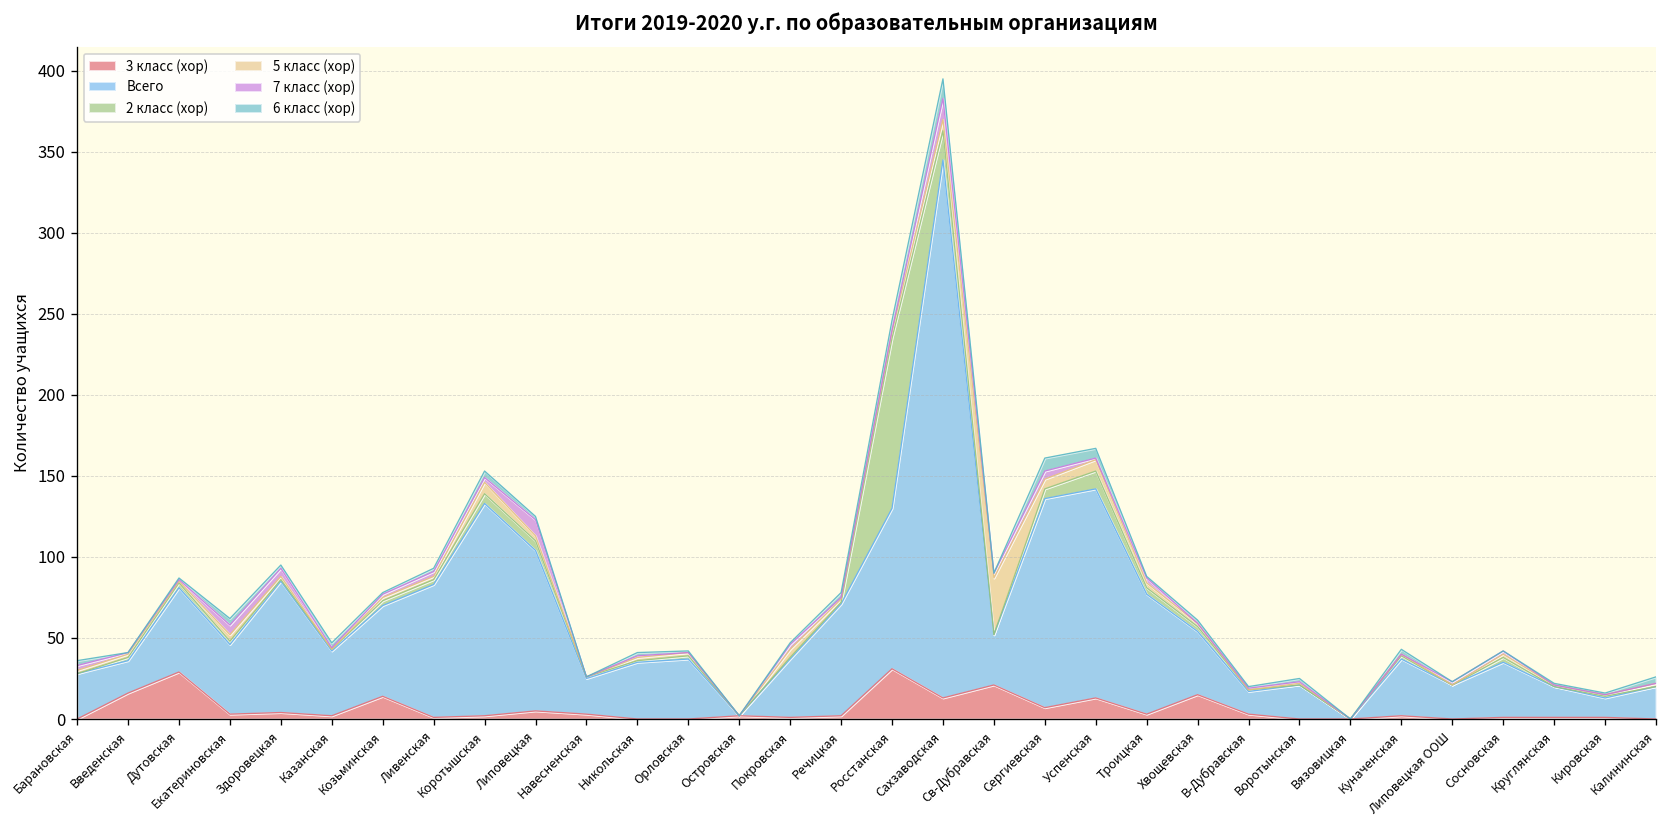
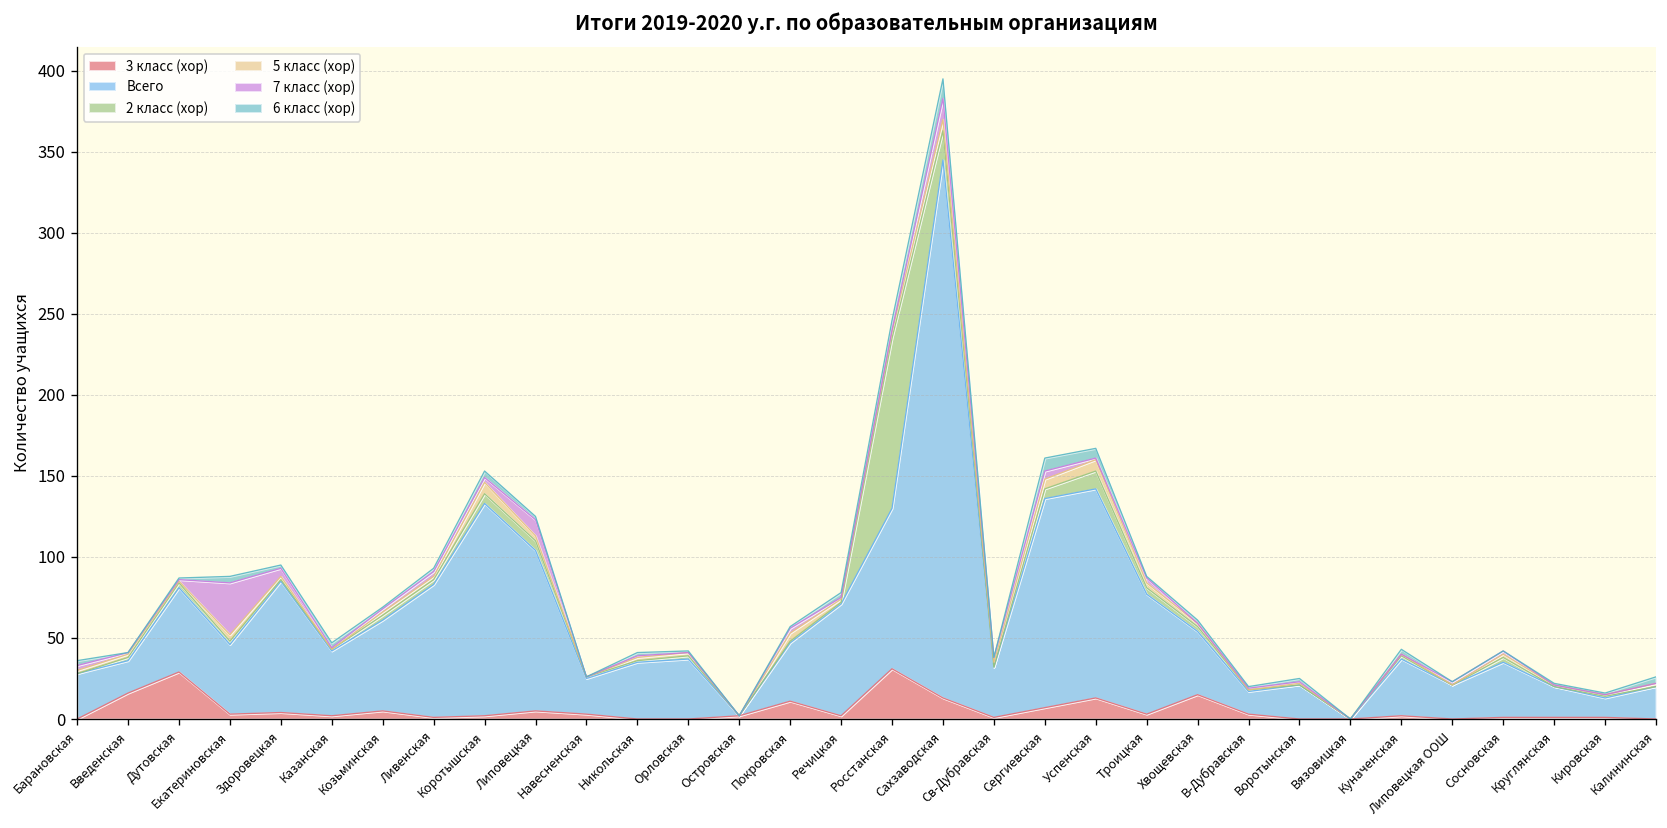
7 класс (хор), Екатериновская: 6 -> 32
3 класс (хор), Козьминская: 14 -> 5
3 класс (хор), Покровская: 1 -> 11
3 класс (хор), Св-Дубравская: 21 -> 1
5 класс (хор), Св-Дубравская: 35 -> 3
